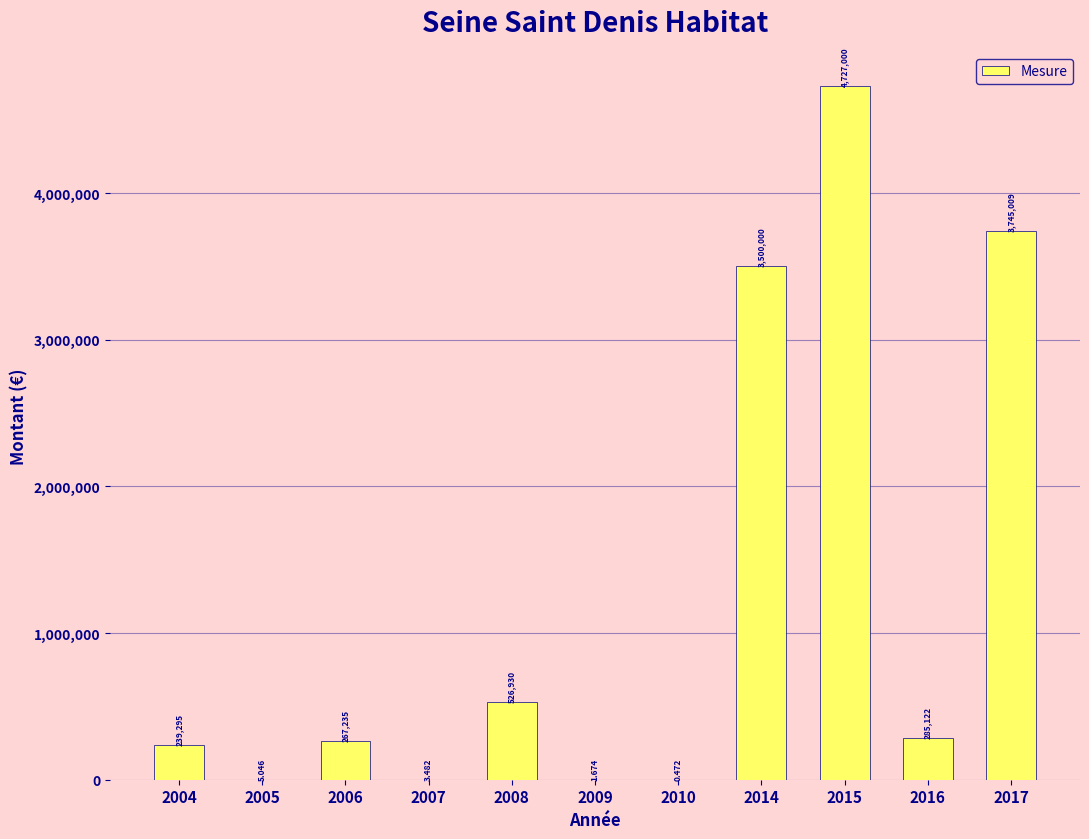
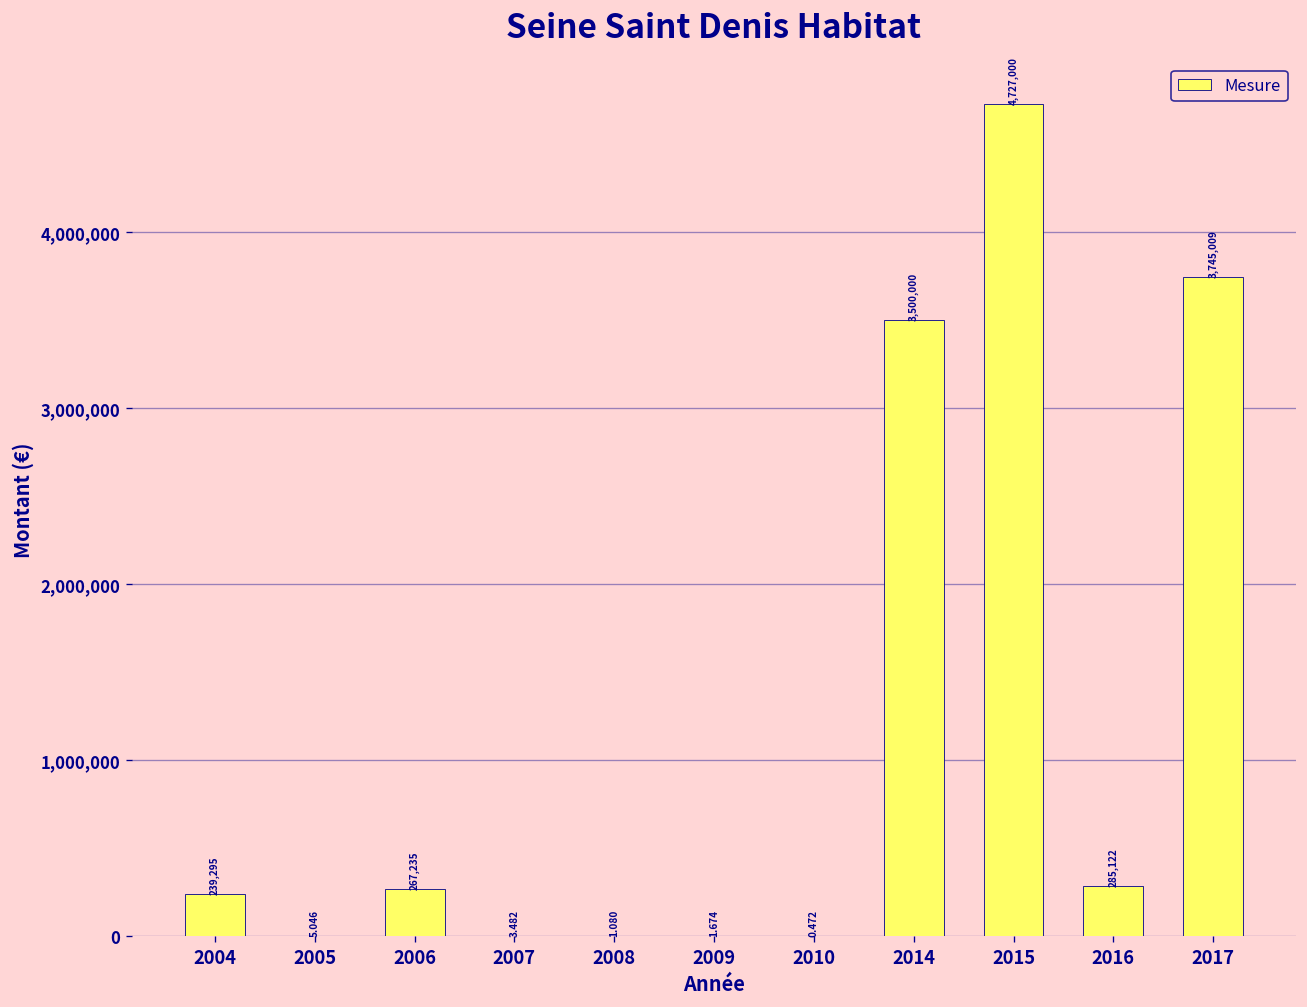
2008: 526,930 -> 1.080
